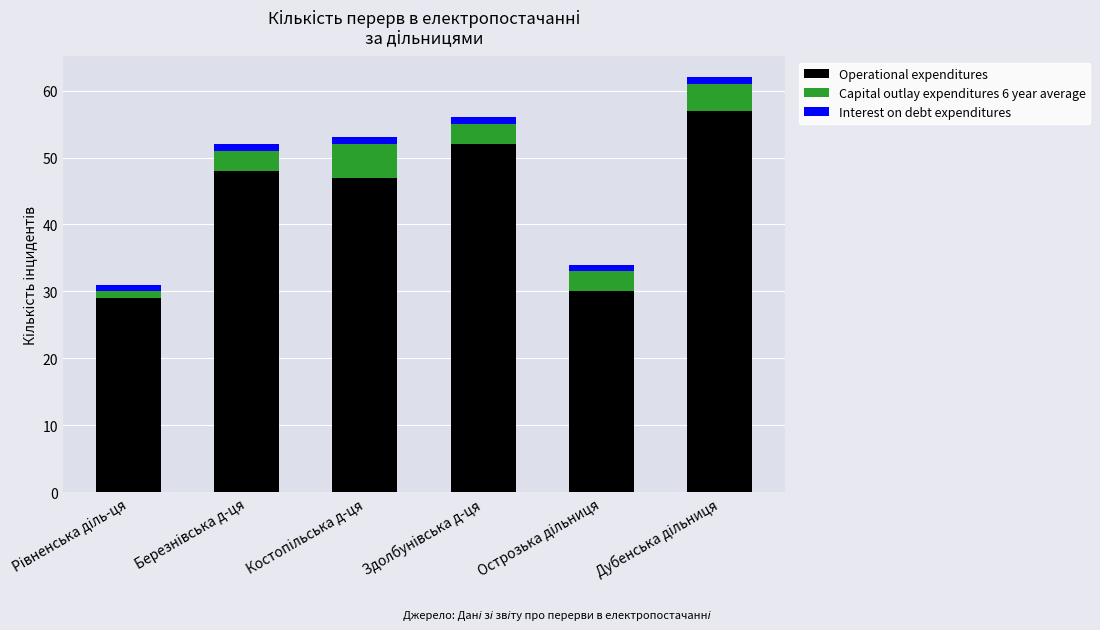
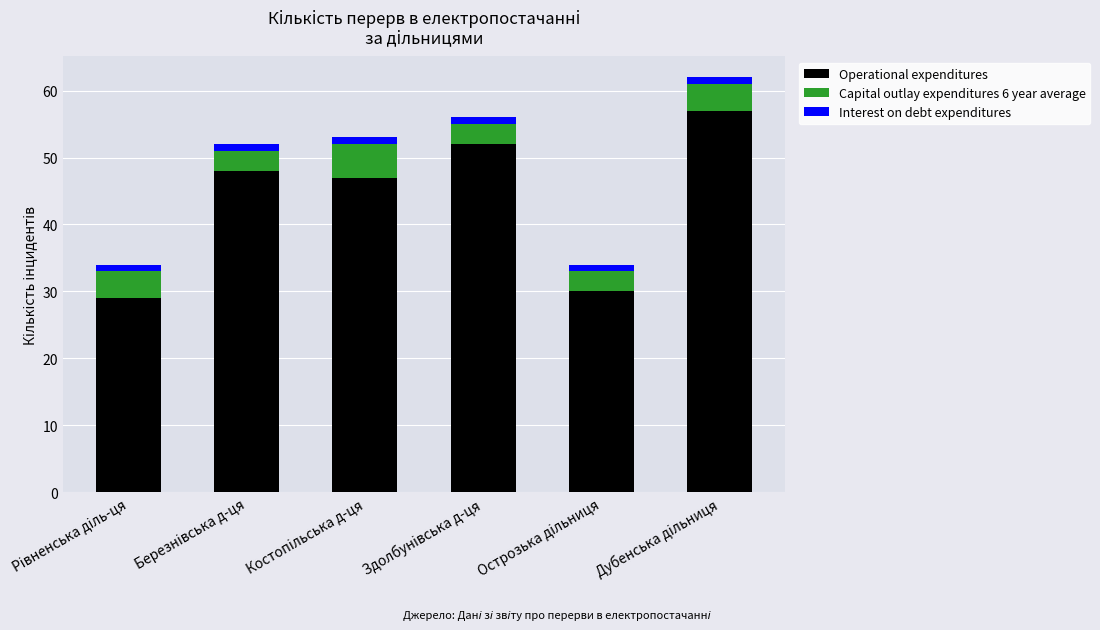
Capital outlay expenditures 6 year average, Рівненська діль-ця: 1 -> 4
